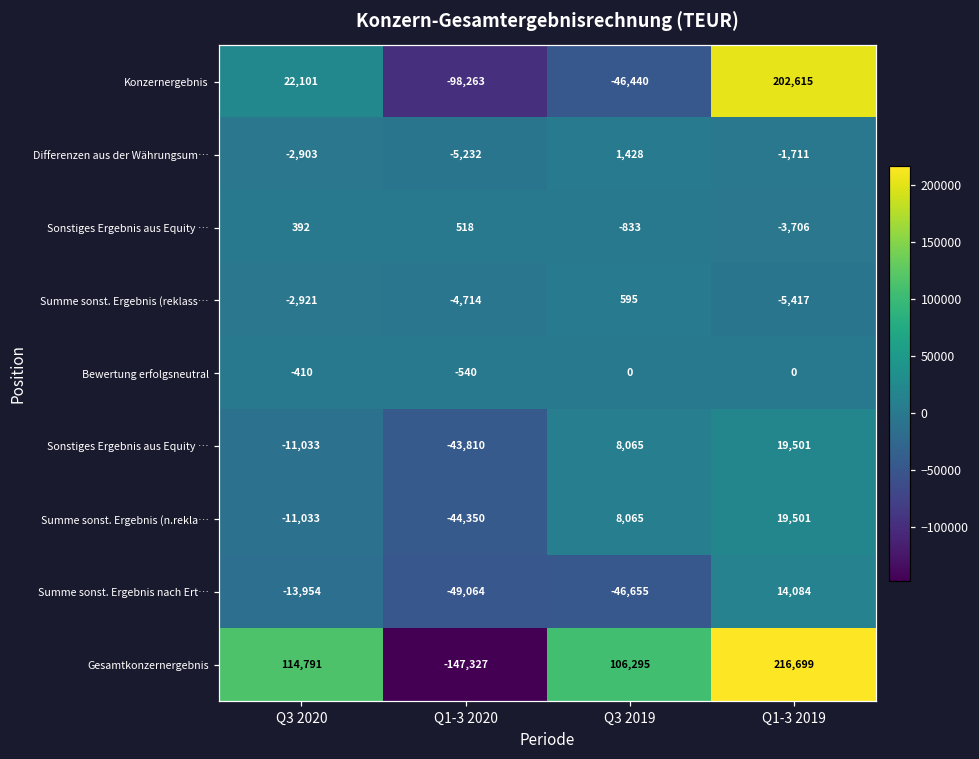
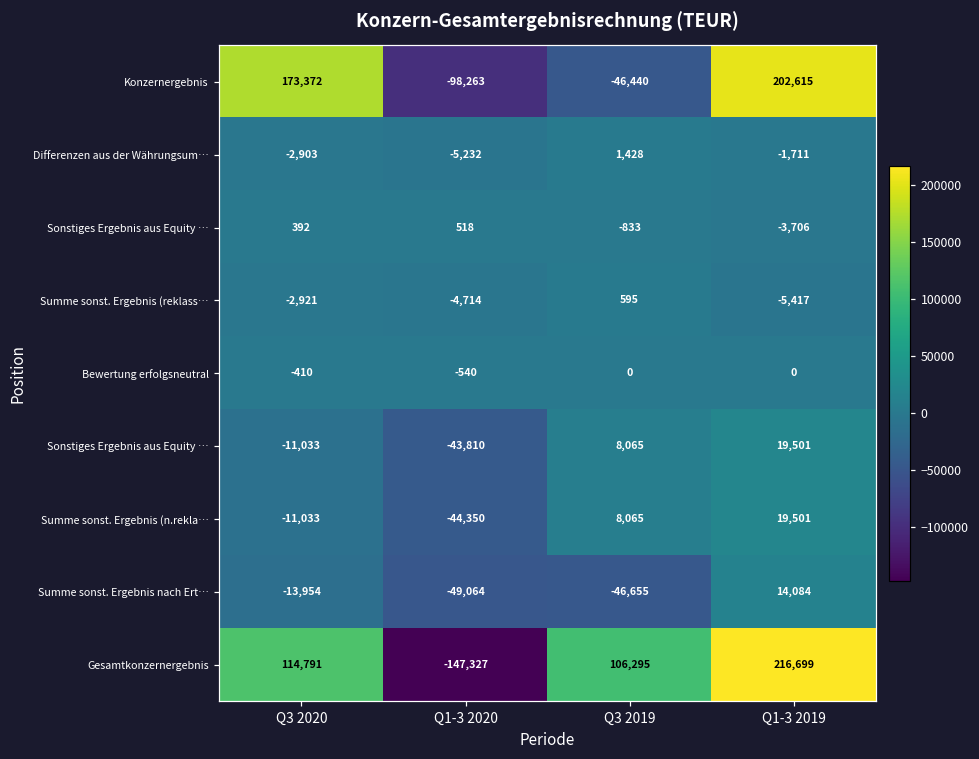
Konzernergebnis, Q3 2020: 22,101 -> 173,372
